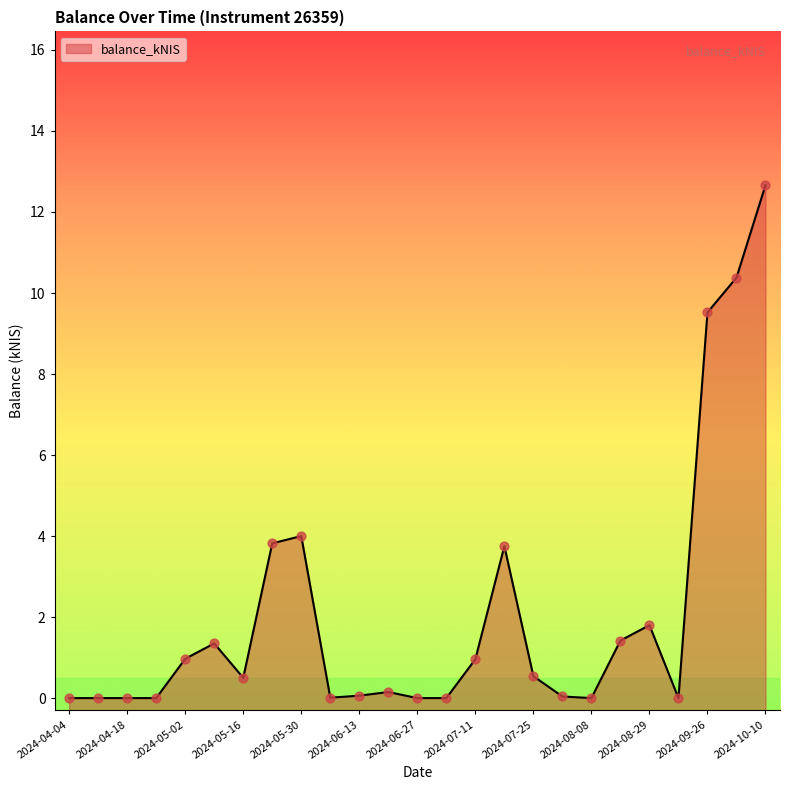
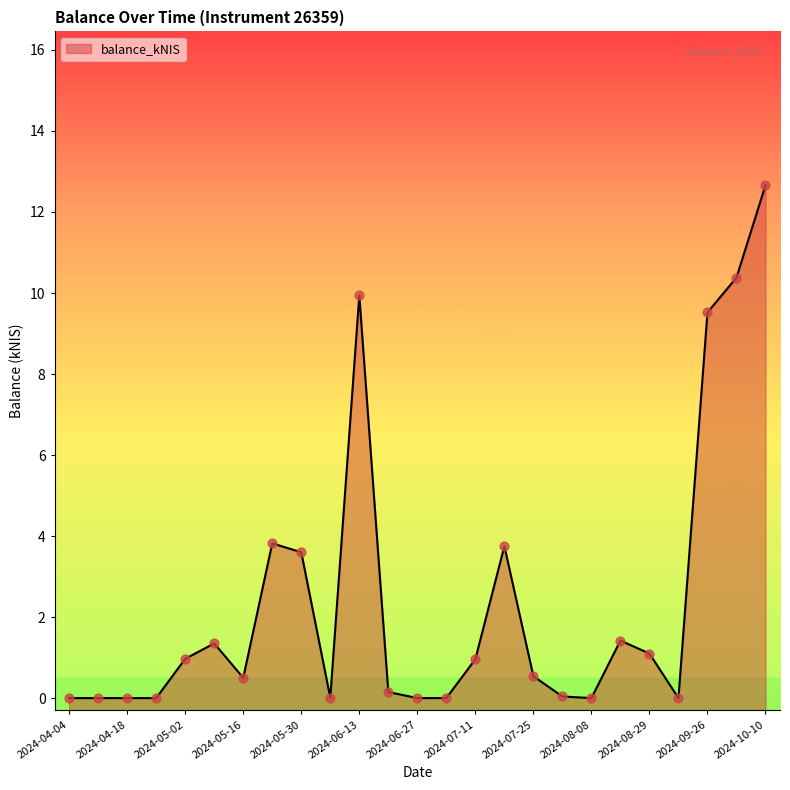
2024-05-30: 4.0 -> 3.6
2024-06-13: 0.1 -> 9.9
2024-08-29: 1.8 -> 1.1
